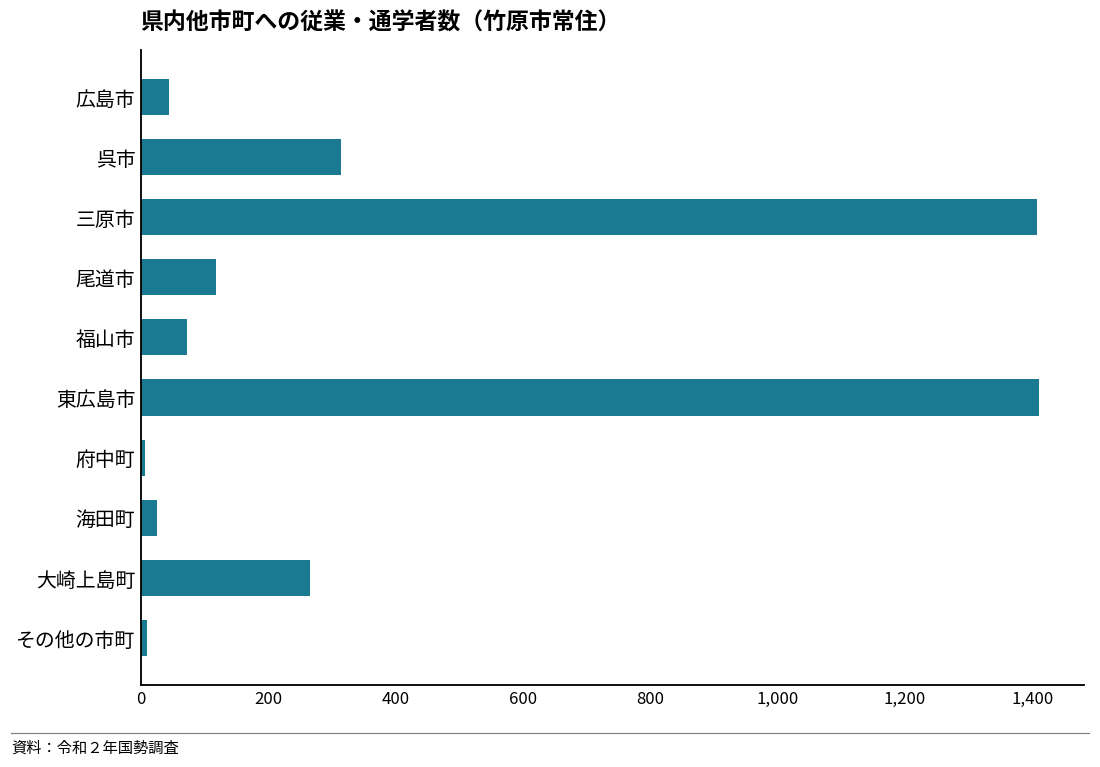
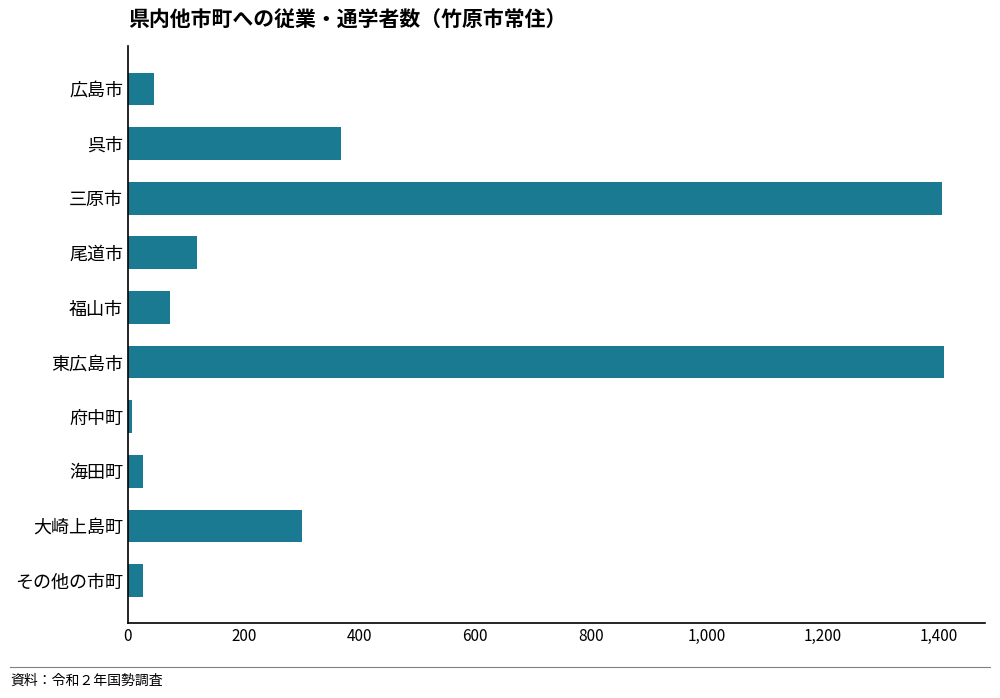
呉市: 310 -> 370
大崎上島町: 270 -> 300
その他の市町: 10 -> 30
